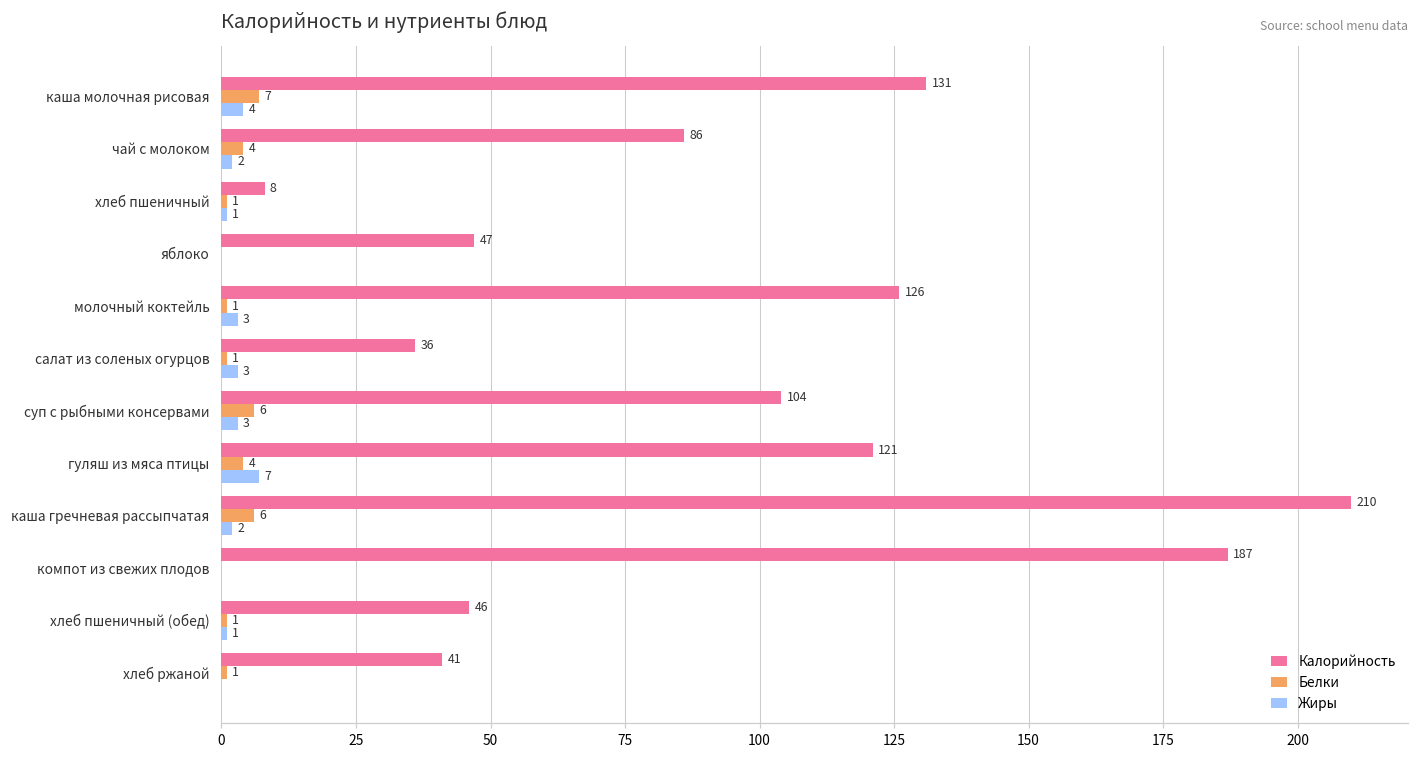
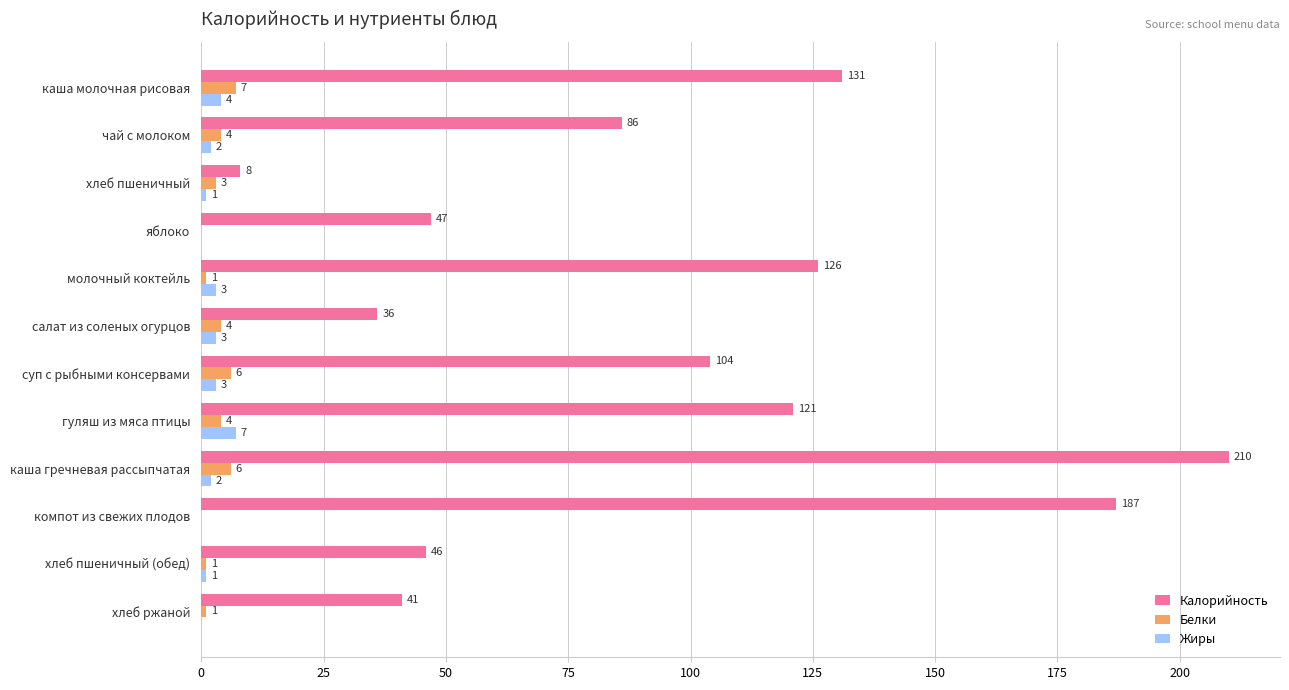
Белки, хлеб пшеничный: 1 -> 3
Белки, салат из соленых огурцов: 1 -> 4
